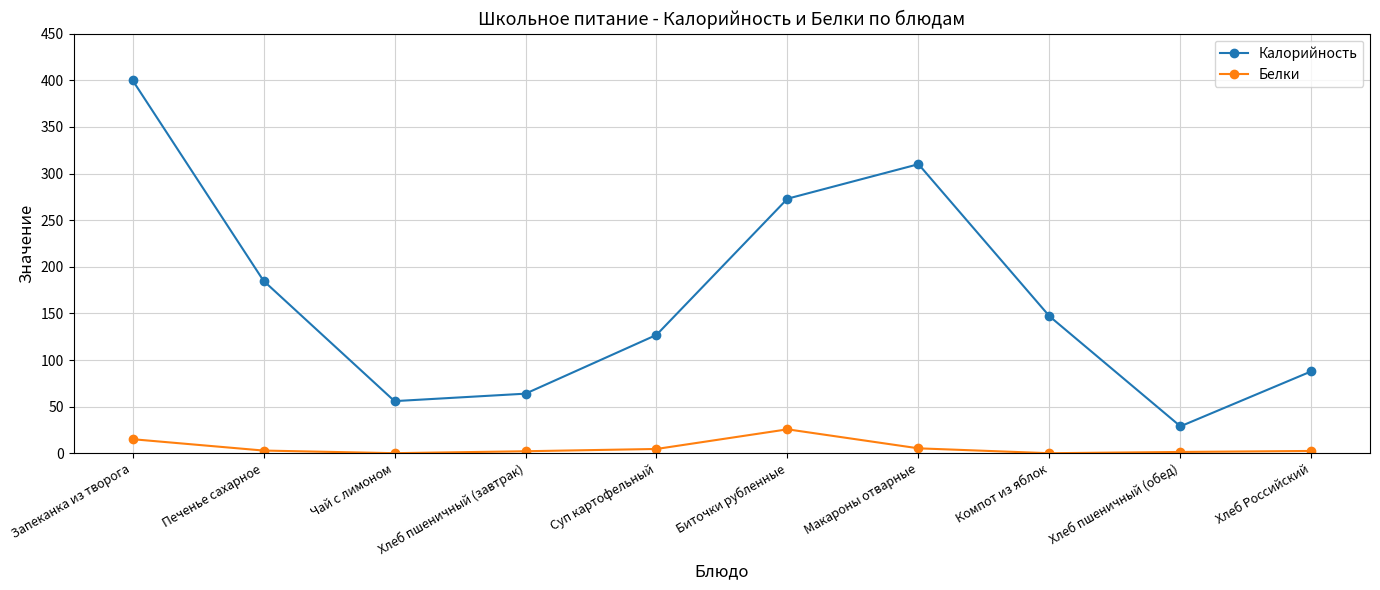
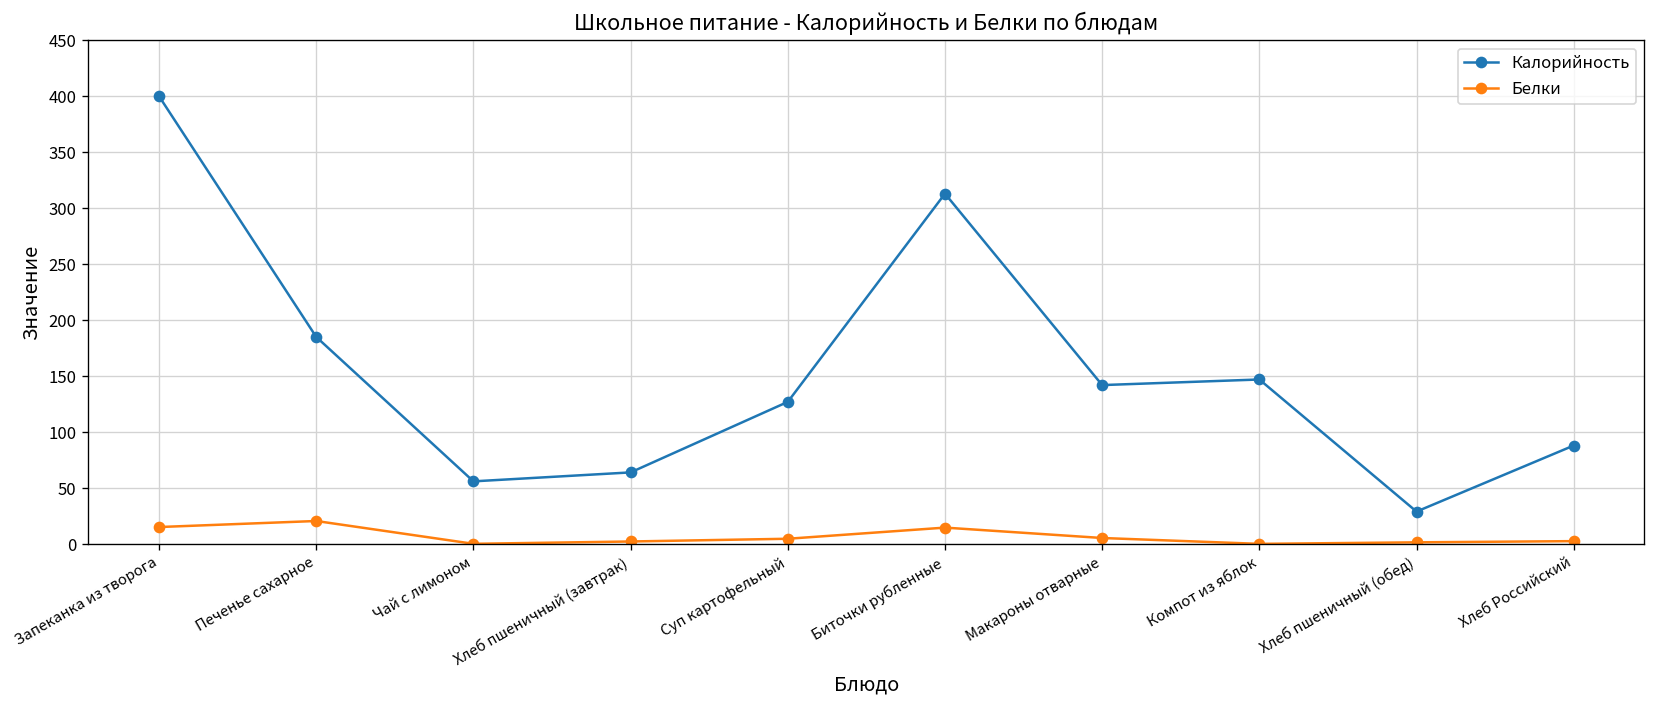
Белки, Печенье сахарное: 0 -> 20
Калорийность, Биточки рубленные: 270 -> 310
Белки, Биточки рубленные: 30 -> 10
Калорийность, Макароны отварные: 310 -> 140
